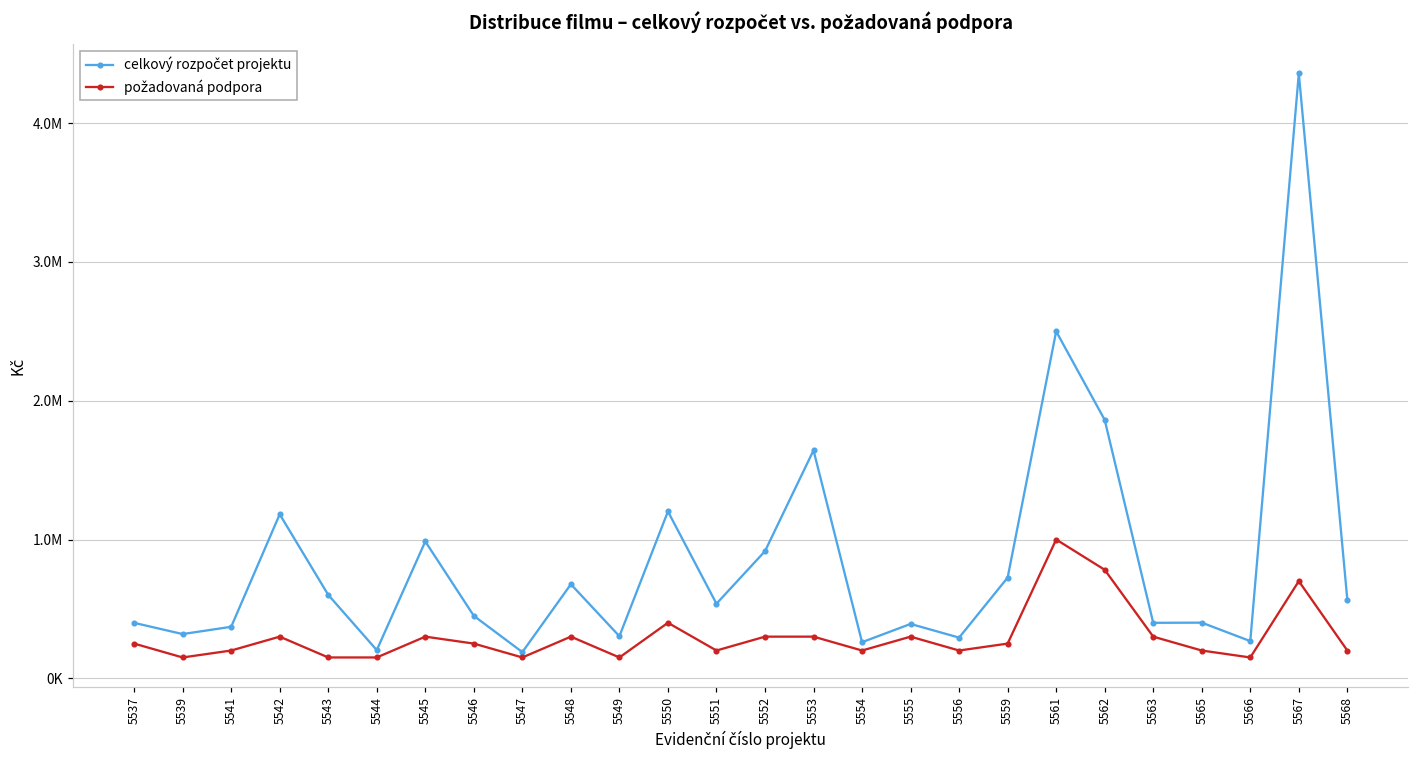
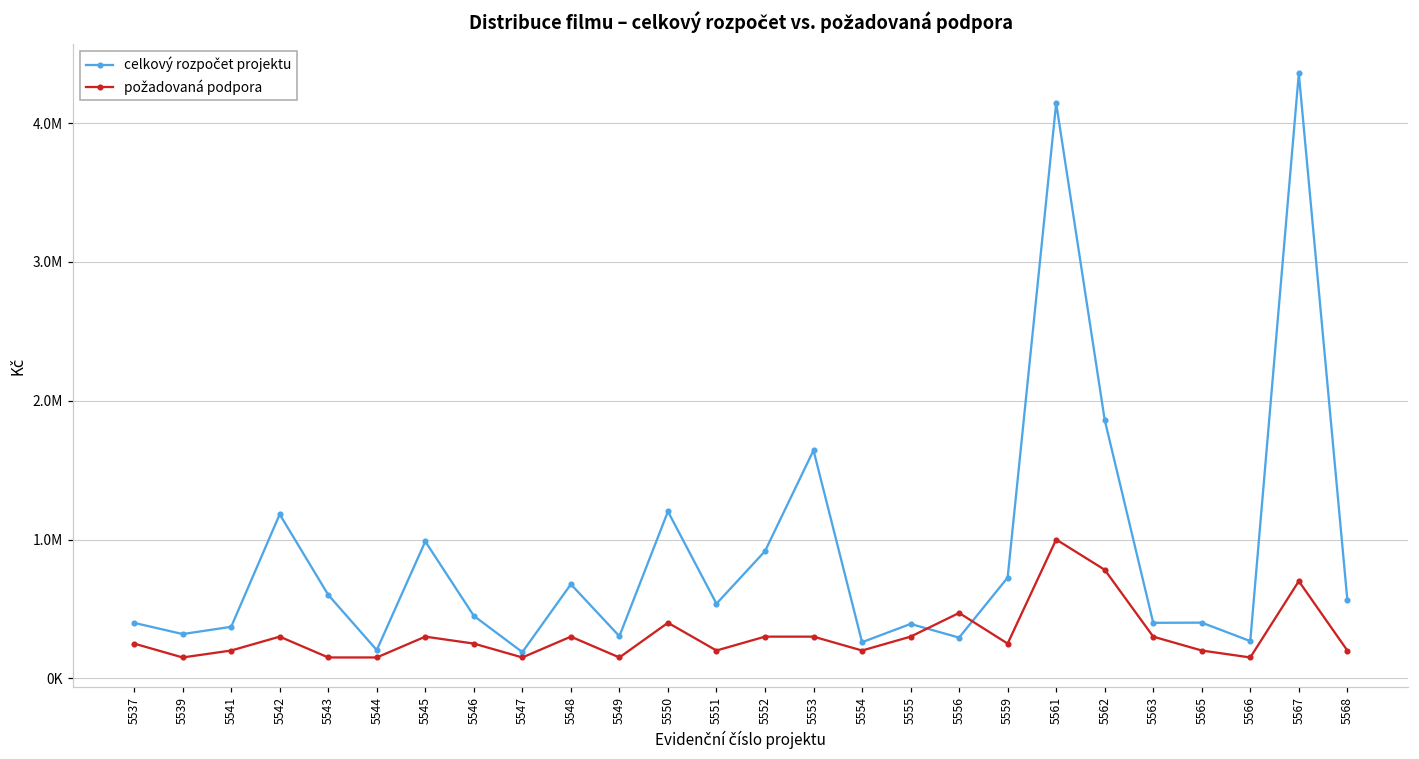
požadovaná podpora, 5556: 200000 -> 470000
celkový rozpočet projektu, 5561: 2500000 -> 4140000
